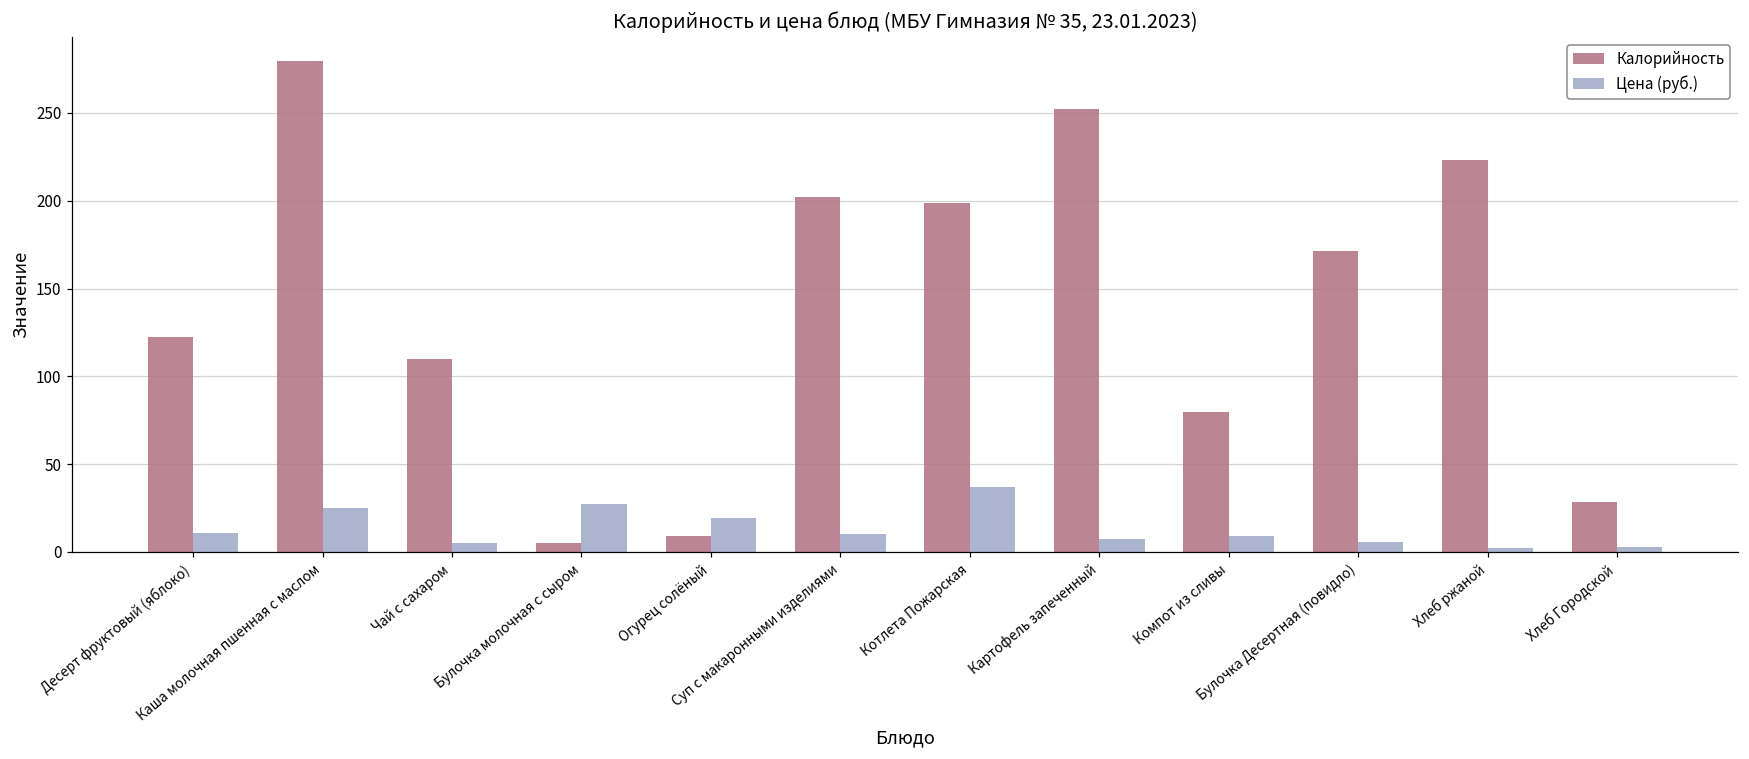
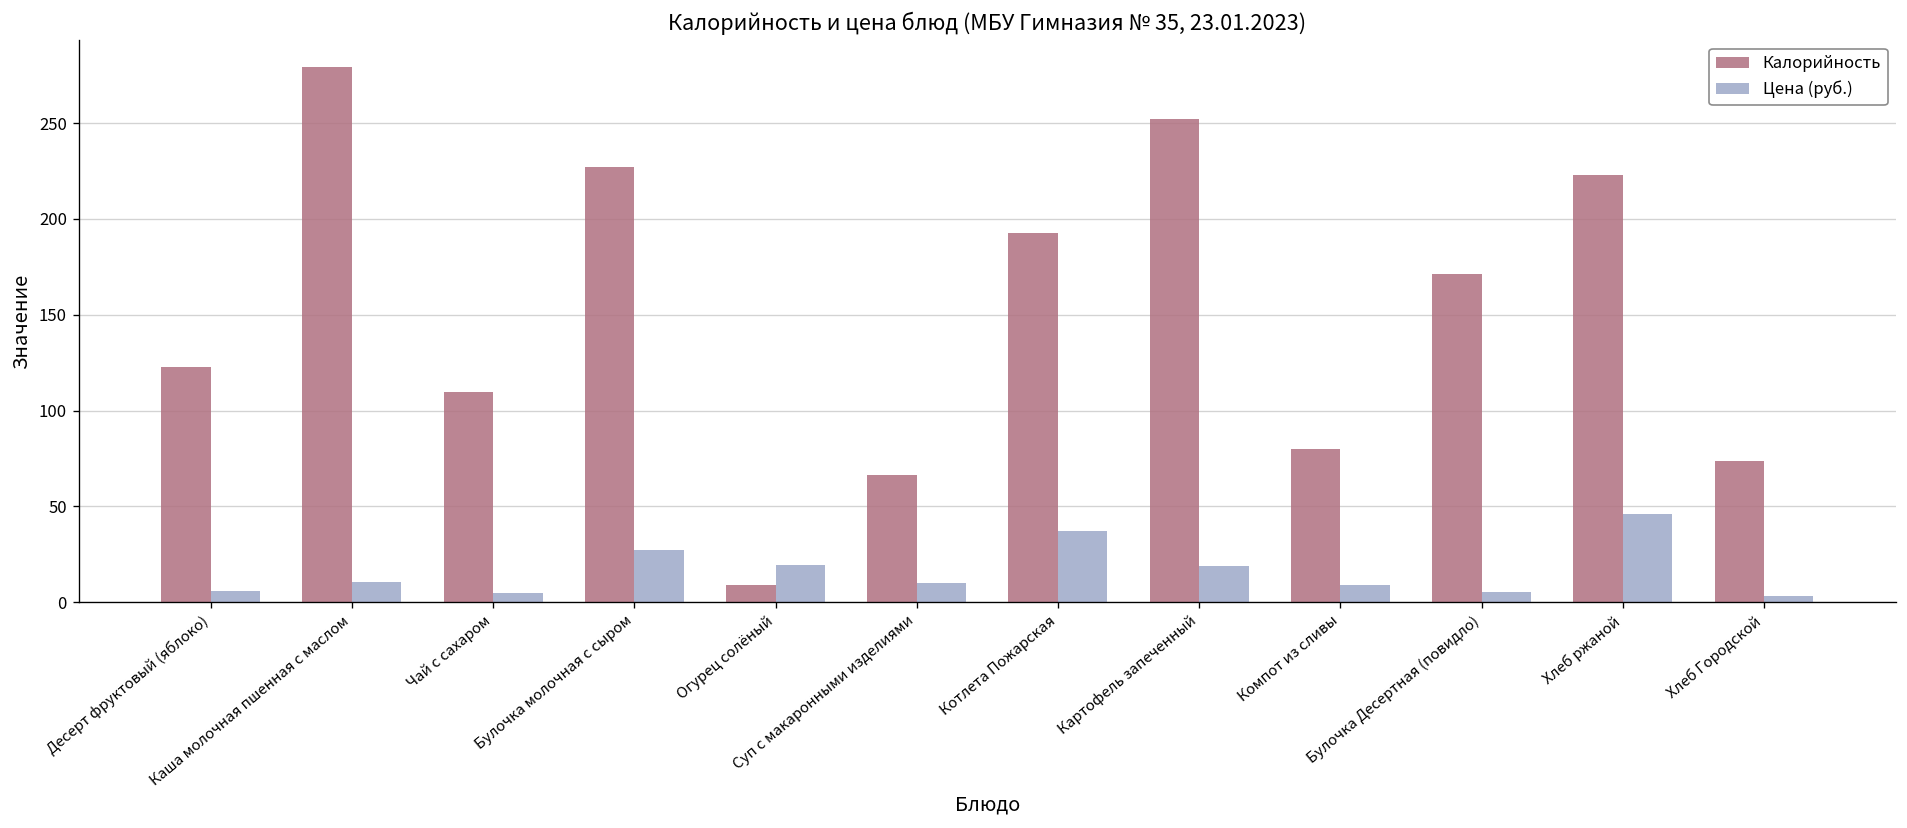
Цена (руб.), Десерт фруктовый (яблоко): 11 -> 6
Цена (руб.), Каша молочная пшенная с маслом: 25 -> 11
Калорийность, Булочка молочная с сыром: 5 -> 227
Калорийность, Суп с макаронными изделиями: 202 -> 67
Калорийность, Котлета Пожарская: 199 -> 193
Цена (руб.), Картофель запеченный: 7 -> 19
Цена (руб.), Хлеб ржаной: 2 -> 46
Калорийность, Хлеб Городской: 28 -> 74
